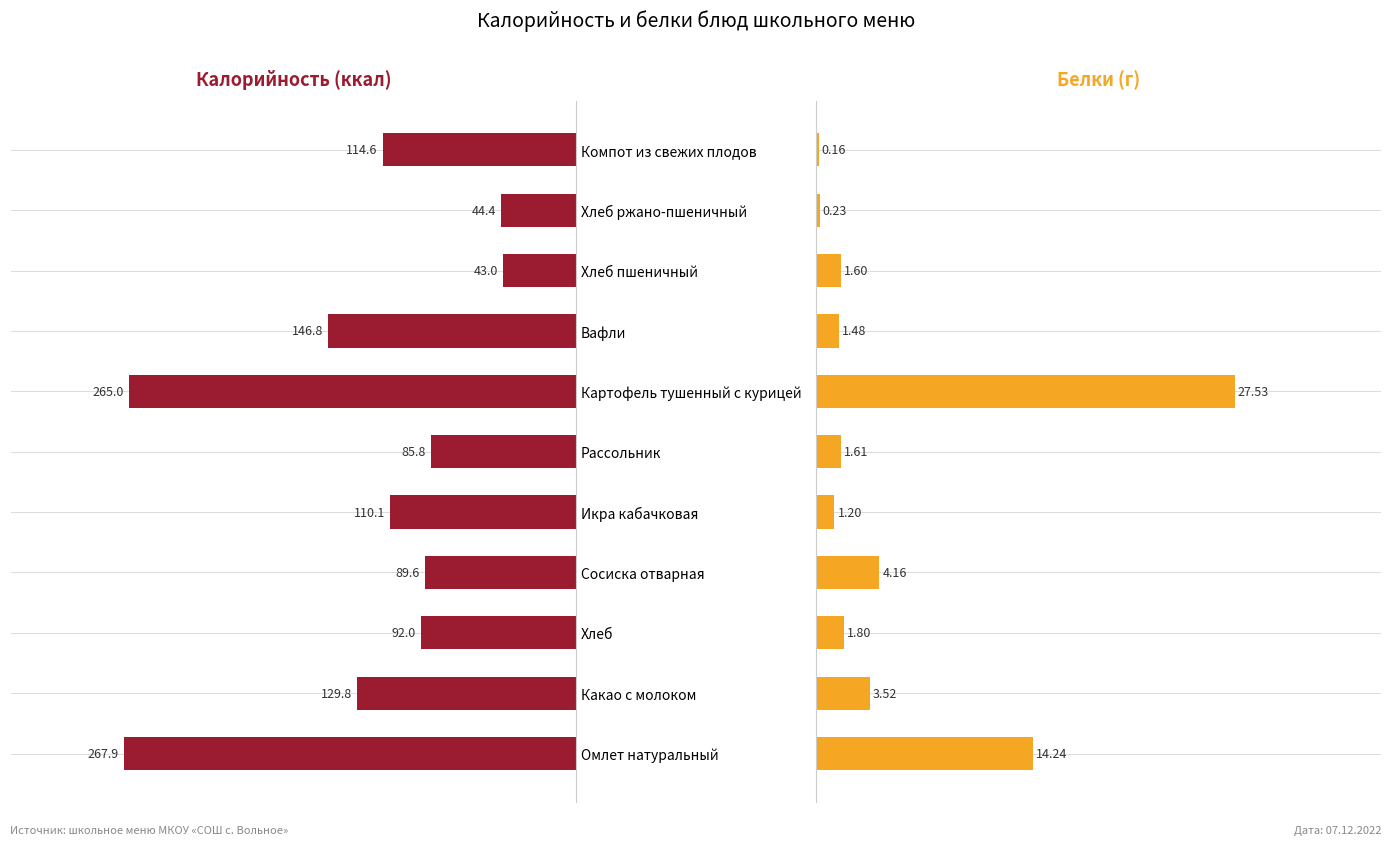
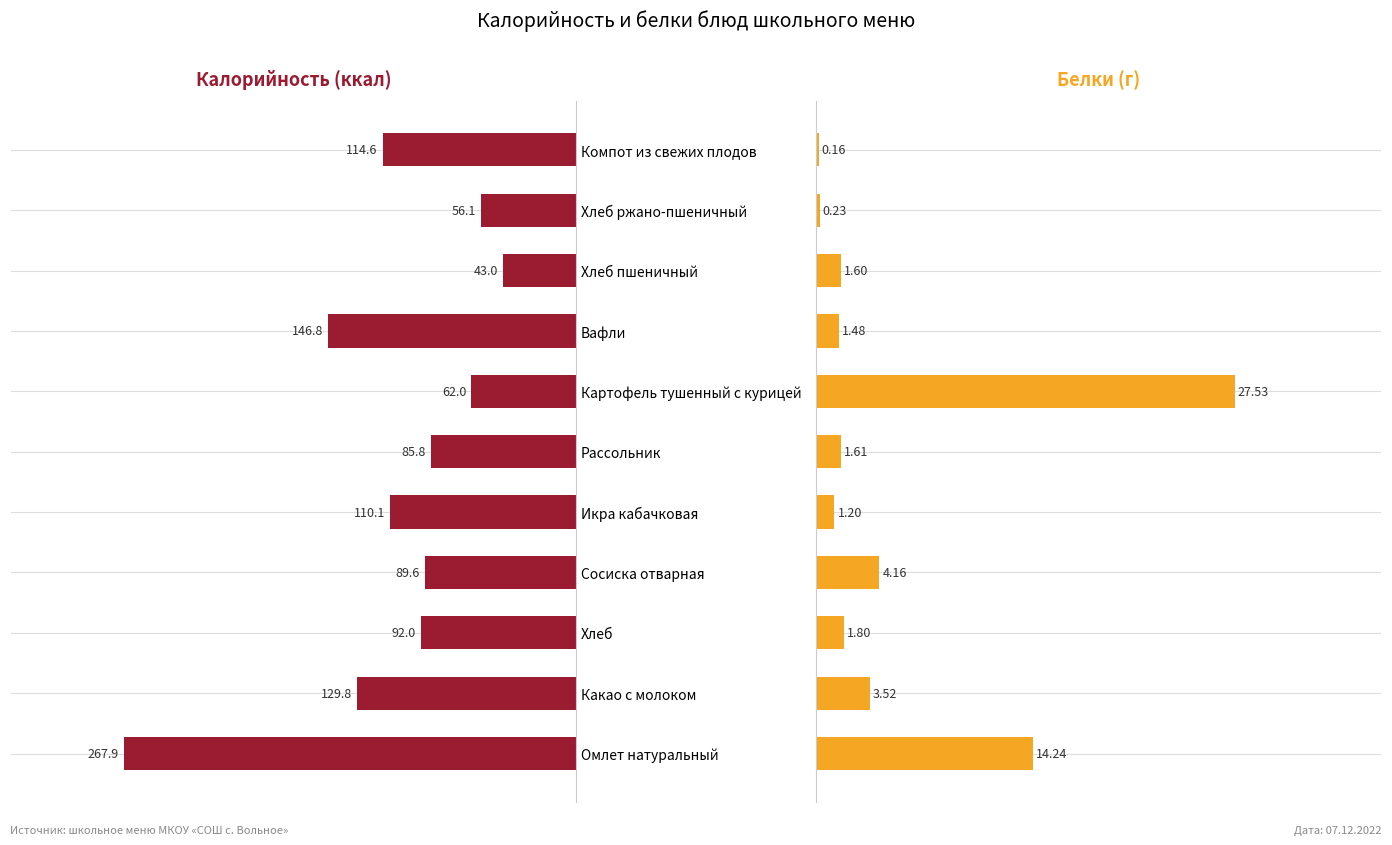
Калорийность (ккал), Хлеб ржано-пшеничный: 44.4 -> 56.1
Калорийность (ккал), Картофель тушенный с курицей: 265.0 -> 62.0
